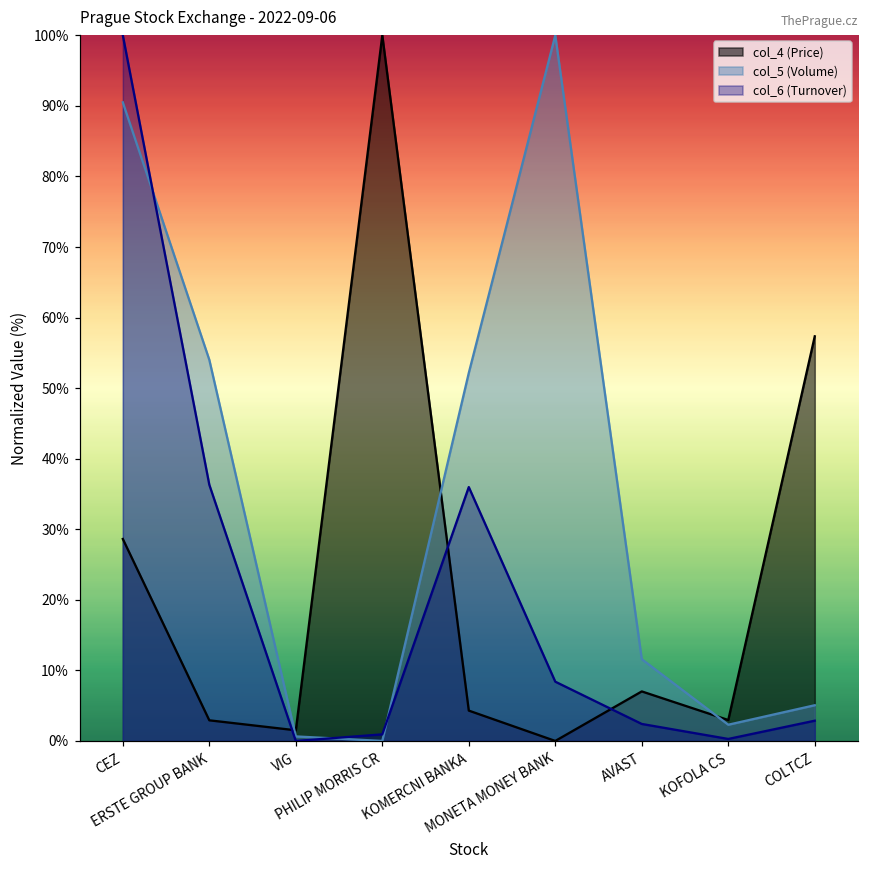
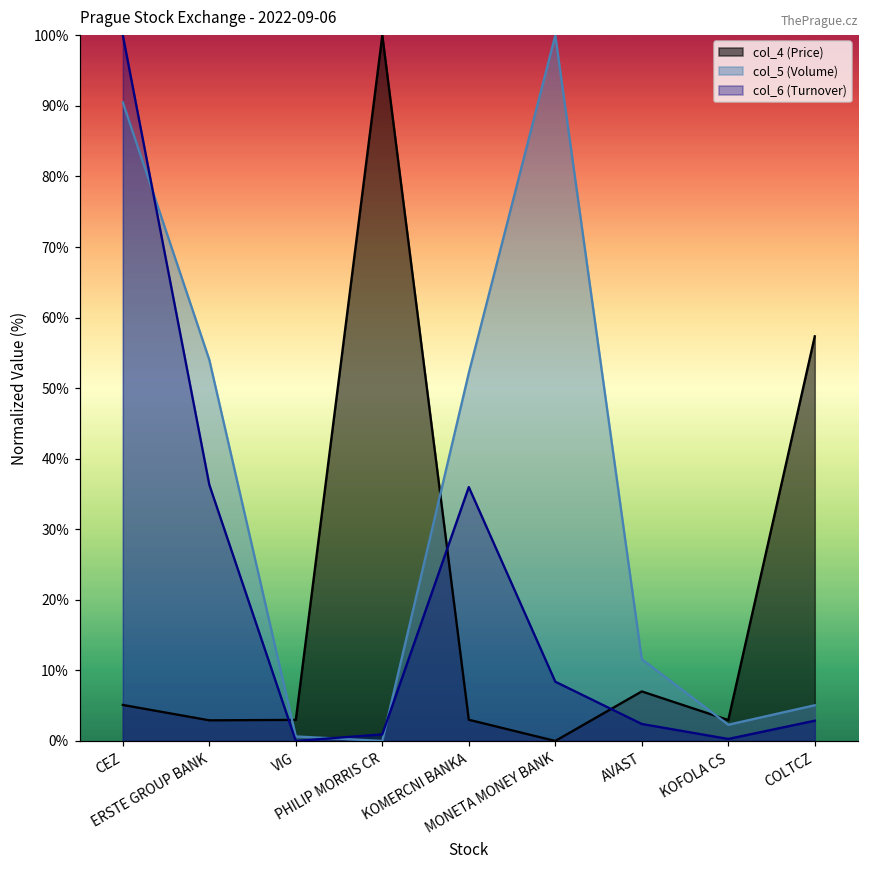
col_4 (Price), CEZ: 29% -> 5%
col_4 (Price), VIG: 2% -> 3%
col_4 (Price), KOMERCNI BANKA: 4% -> 3%
